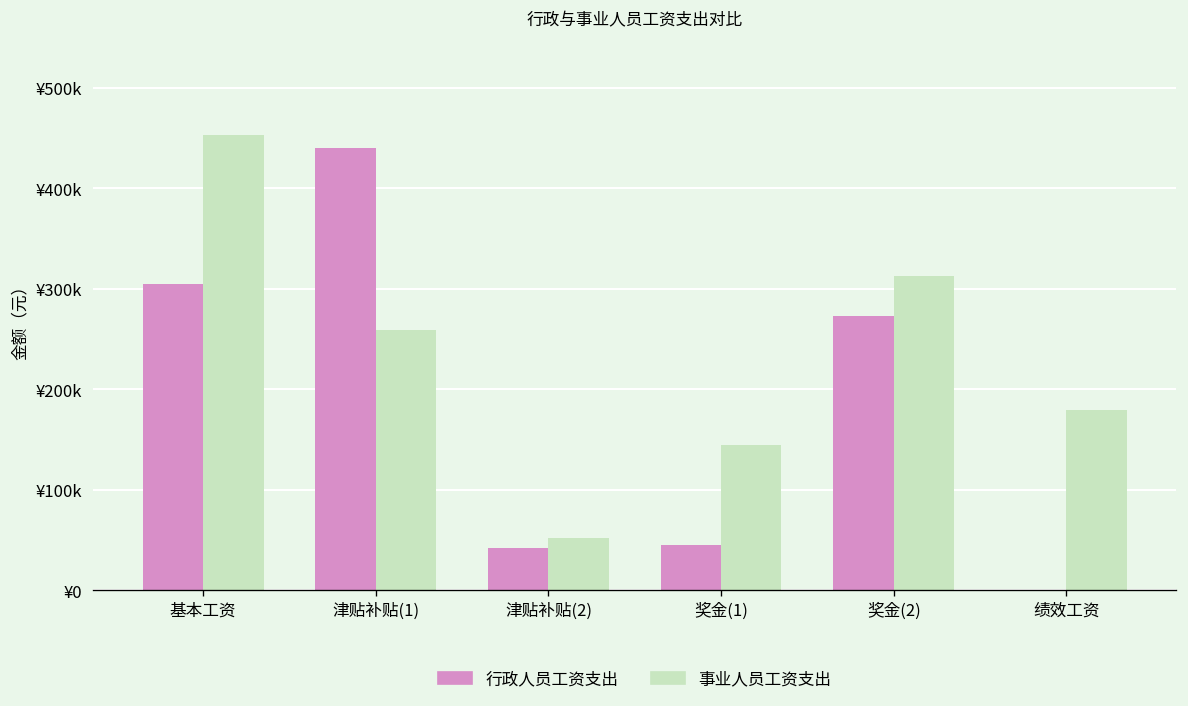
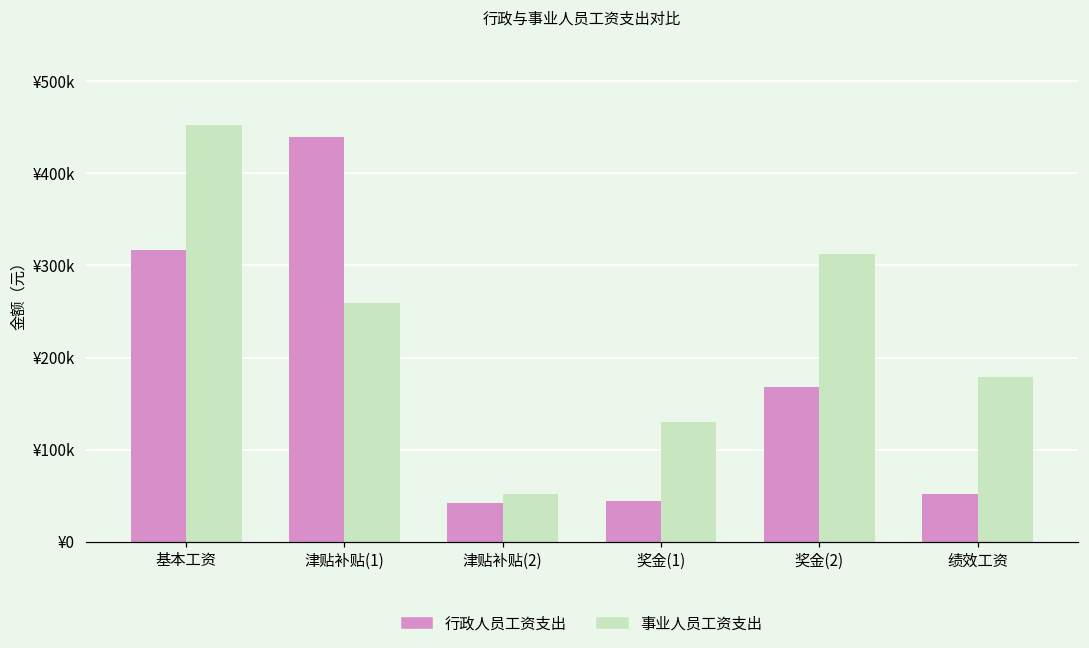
行政人员工资支出, 基本工资: ¥300000 -> ¥320000
事业人员工资支出, 奖金(1): ¥140000 -> ¥130000
行政人员工资支出, 奖金(2): ¥270000 -> ¥170000
行政人员工资支出, 绩效工资: ¥0 -> ¥50000
